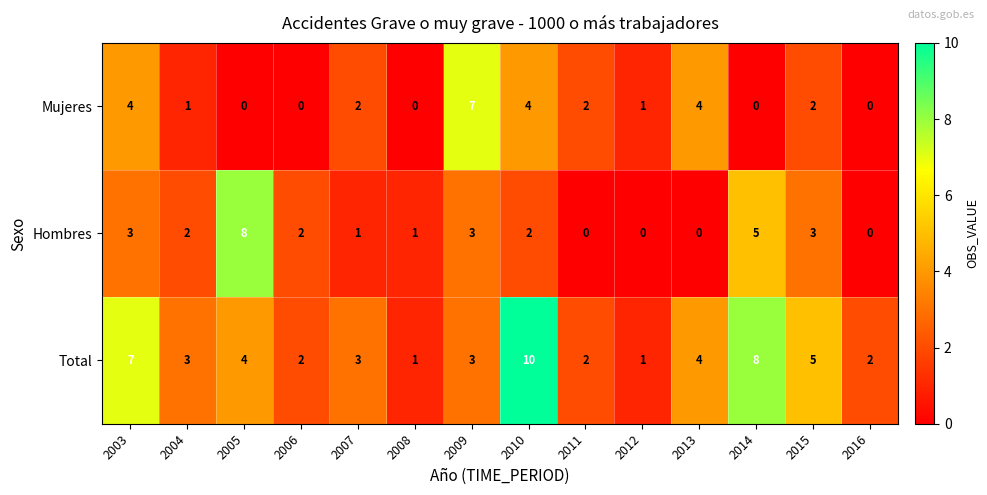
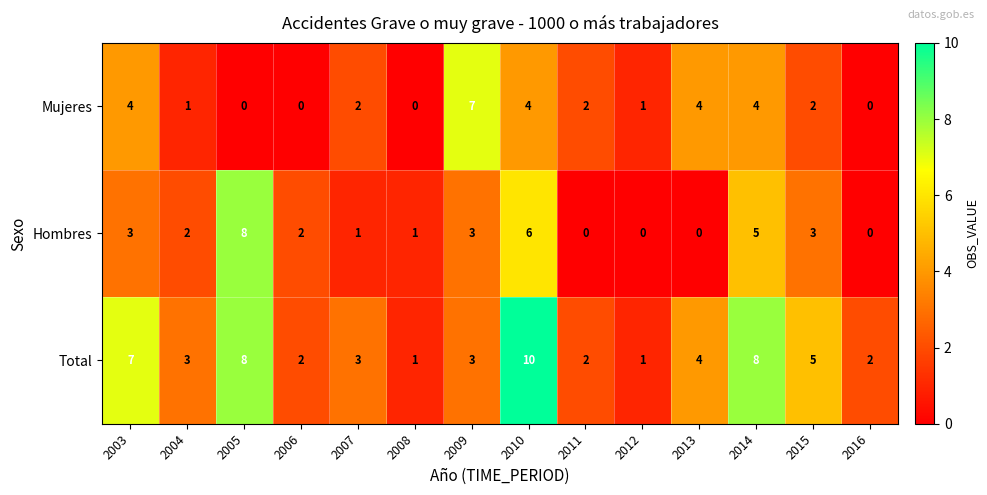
Mujeres, 2014: 0 -> 4
Hombres, 2010: 2 -> 6
Total, 2005: 4 -> 8
